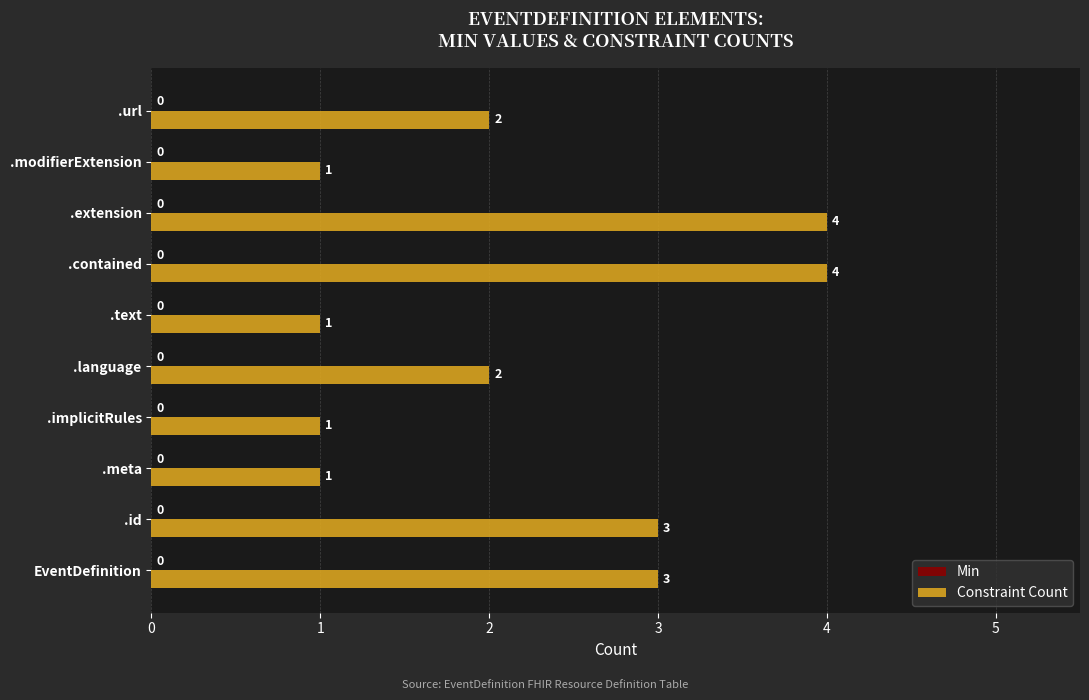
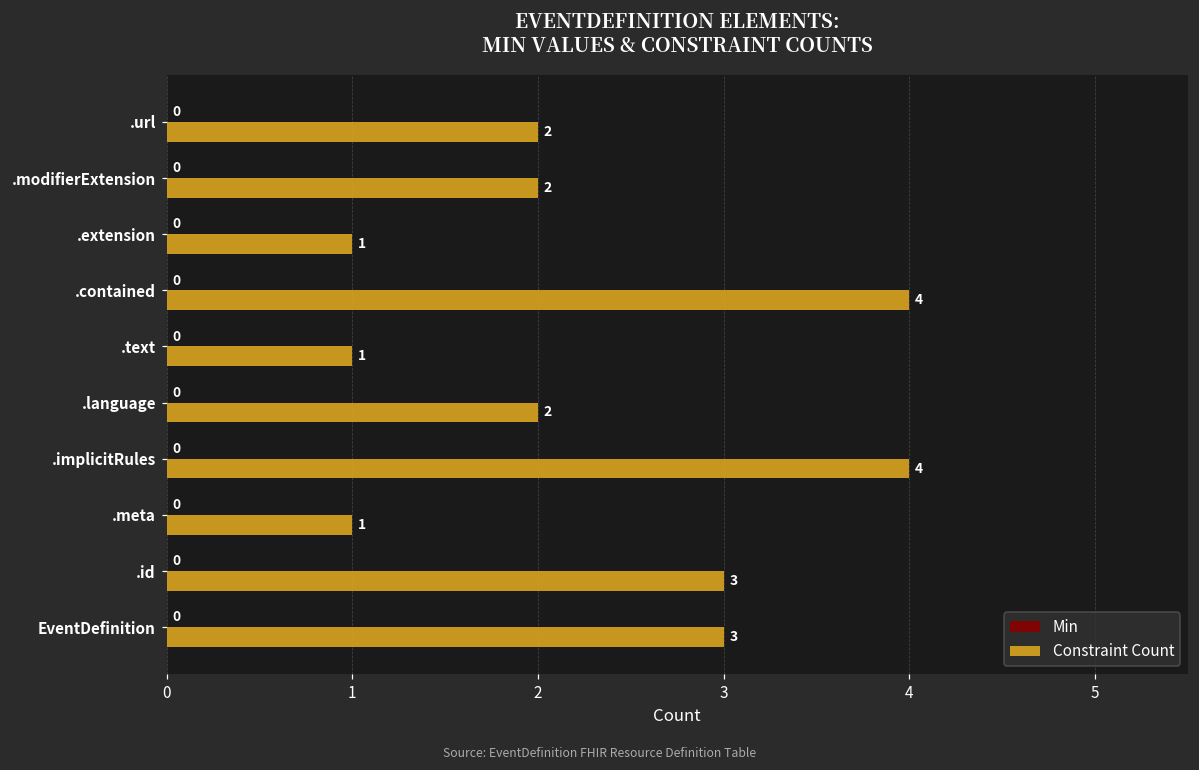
Constraint Count, .modifierExtension: 1 -> 2
Constraint Count, .extension: 4 -> 1
Constraint Count, .implicitRules: 1 -> 4
